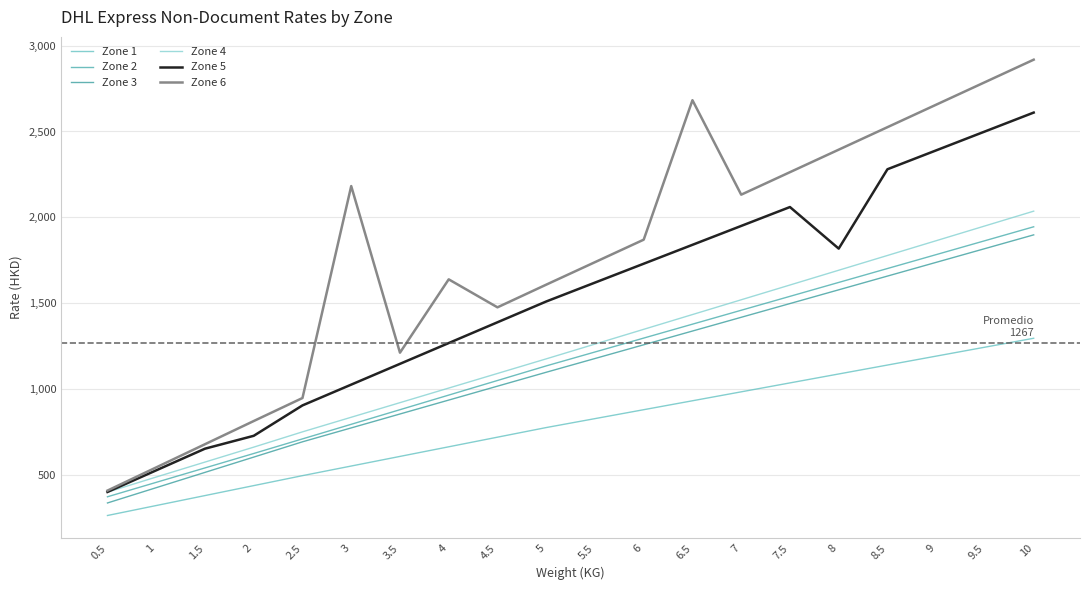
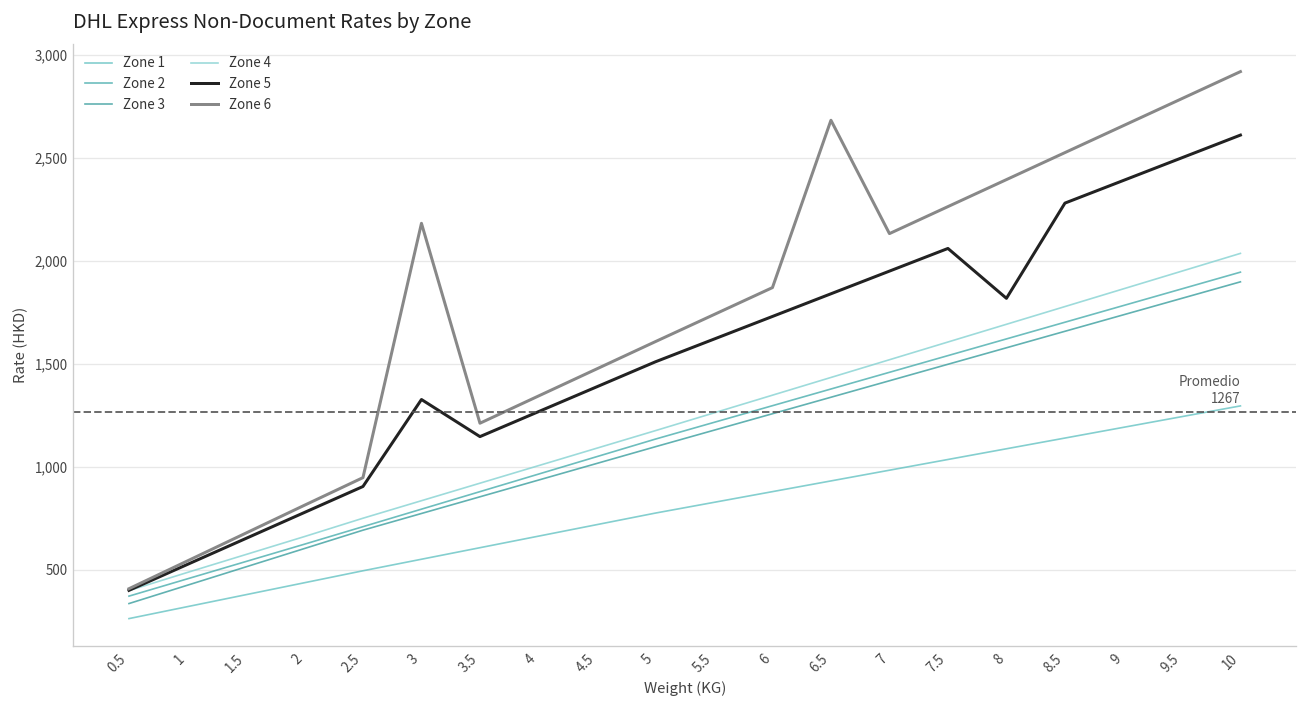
Zone 5, 2: 730 -> 780
Zone 5, 3: 1,030 -> 1,330
Zone 6, 4: 1,640 -> 1,340
